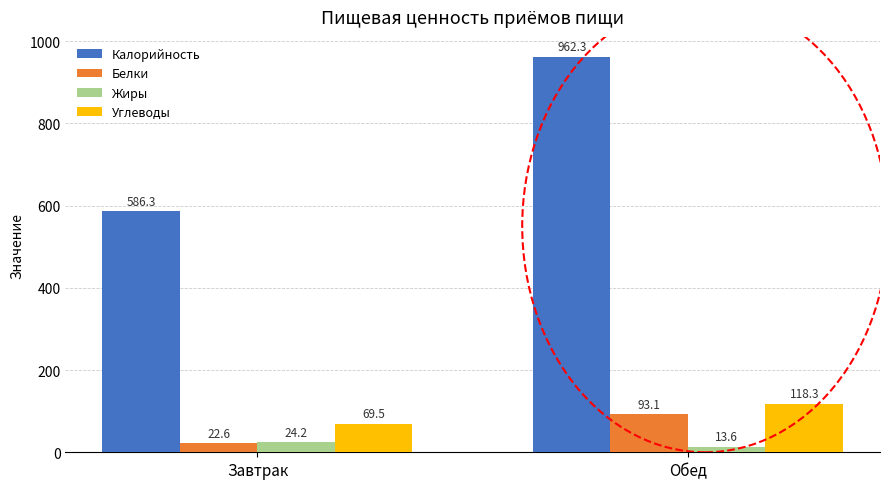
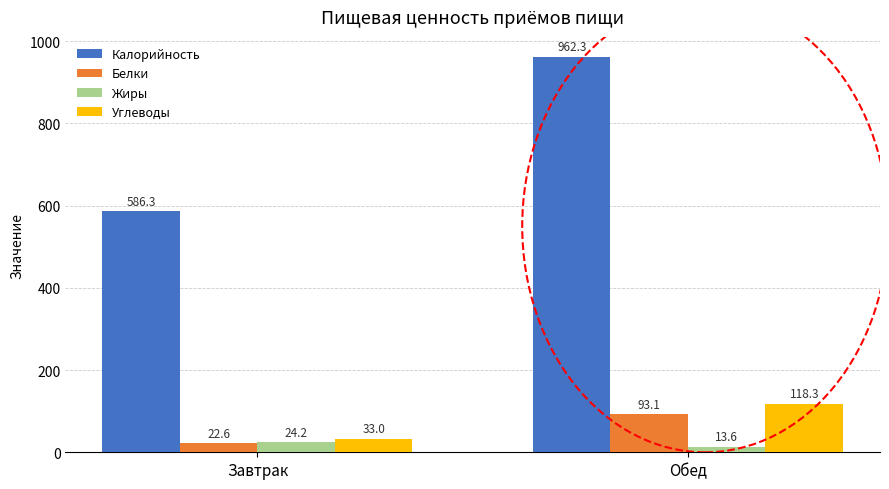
Углеводы, Завтрак: 69.5 -> 33.0
